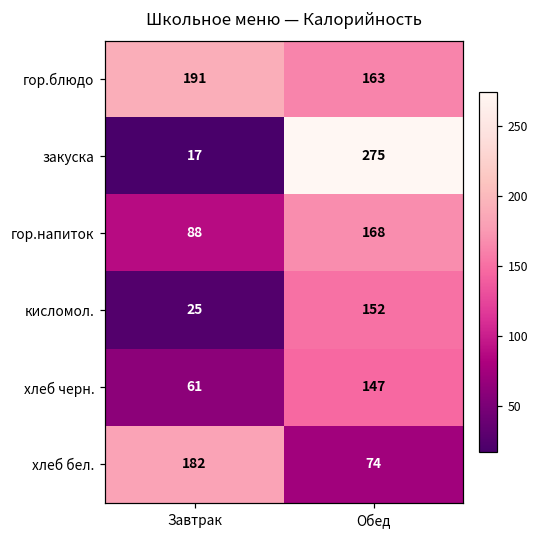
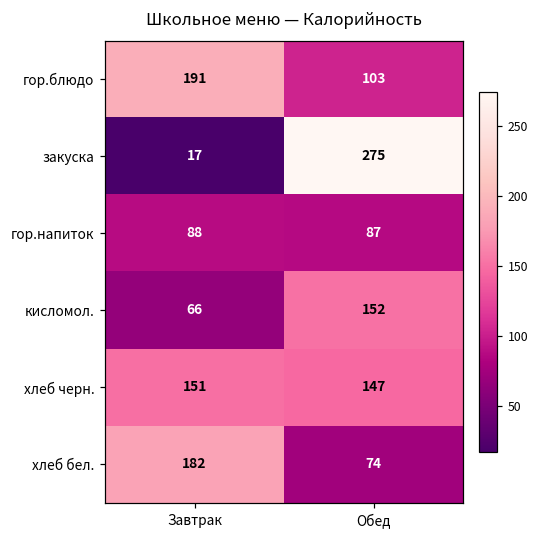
гор.блюдо, Обед: 163 -> 103
гор.напиток, Обед: 168 -> 87
кисломол., Завтрак: 25 -> 66
хлеб черн., Завтрак: 61 -> 151
